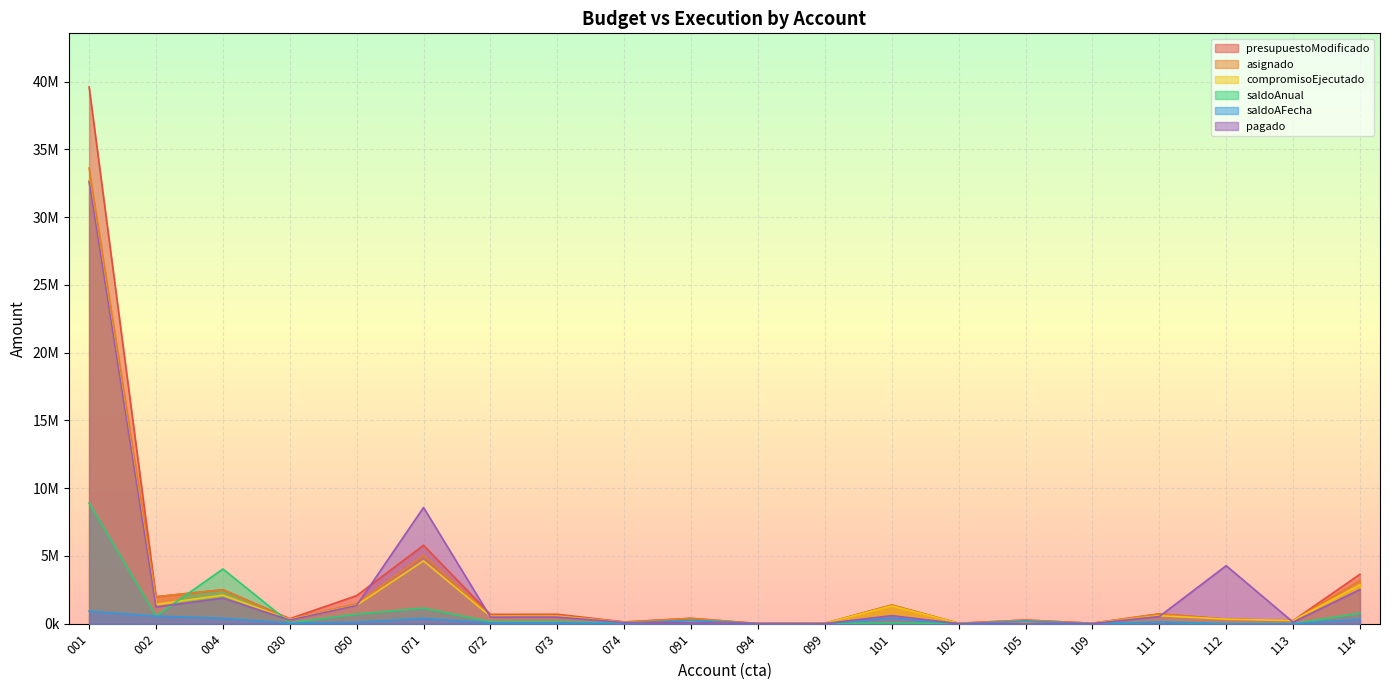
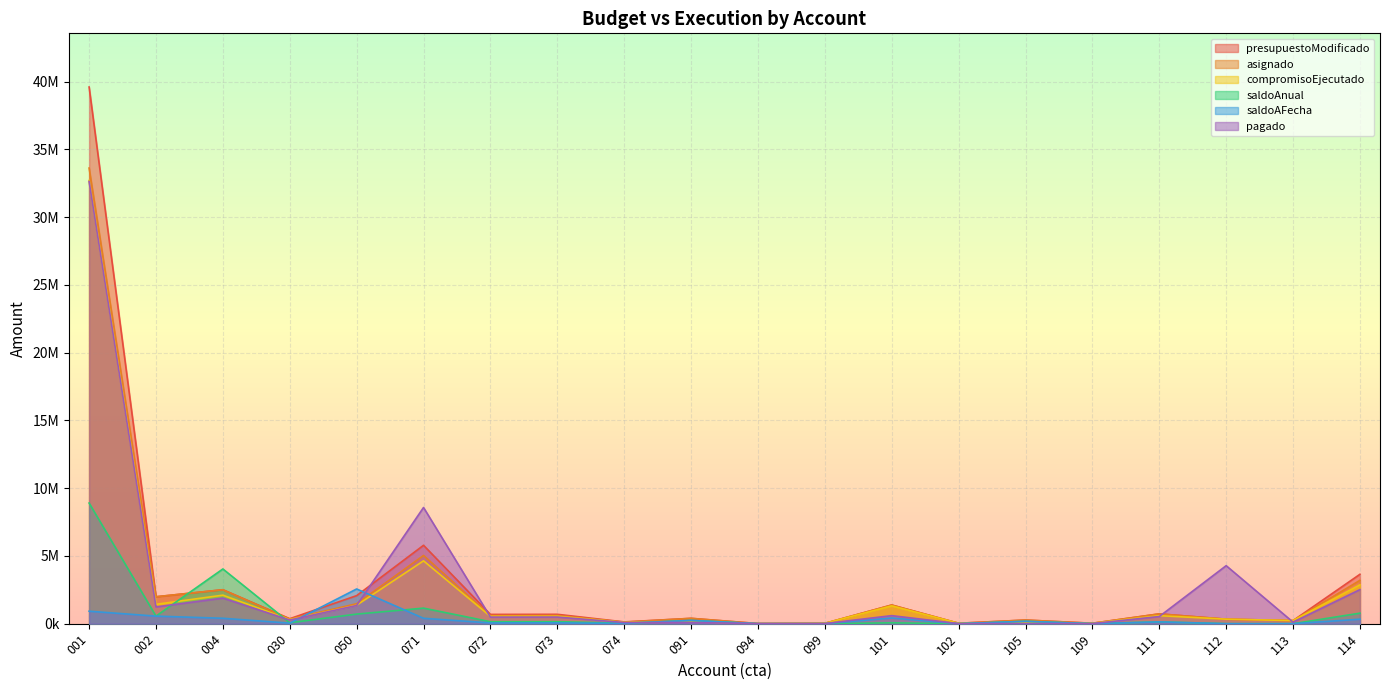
saldoAFecha, 050: 100000 -> 2600000
